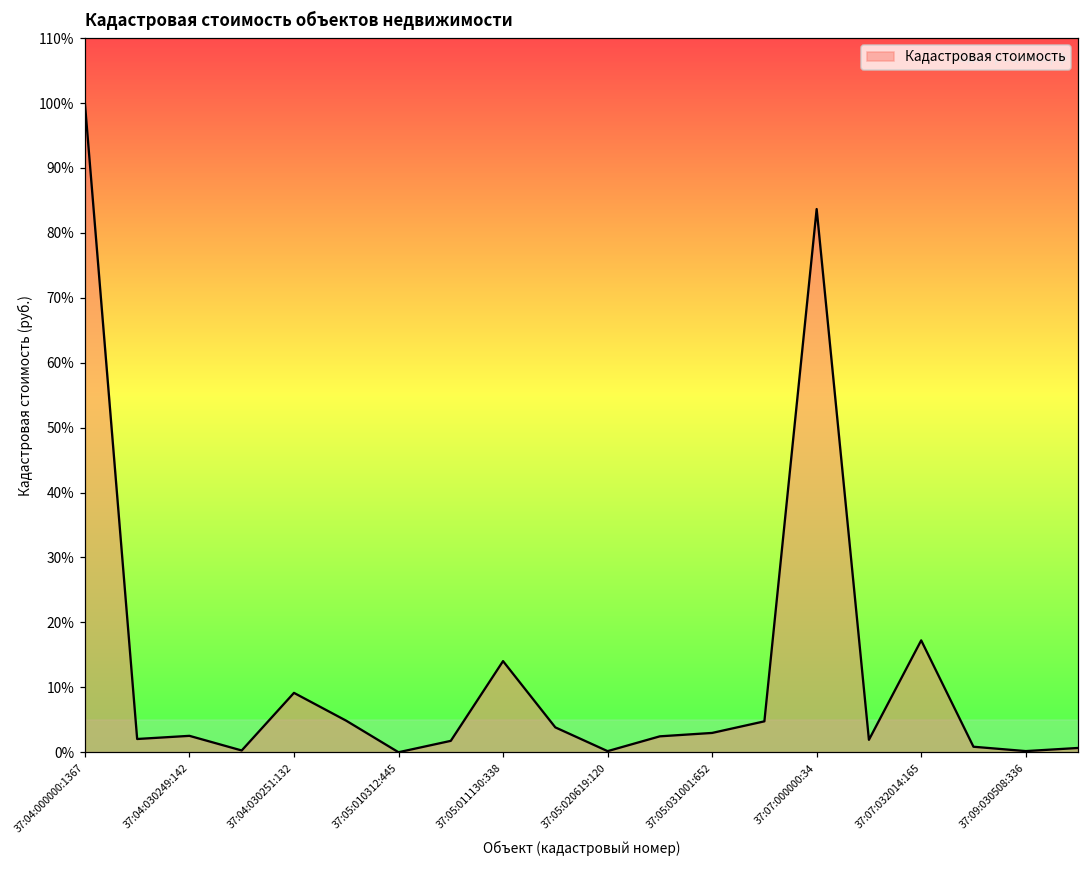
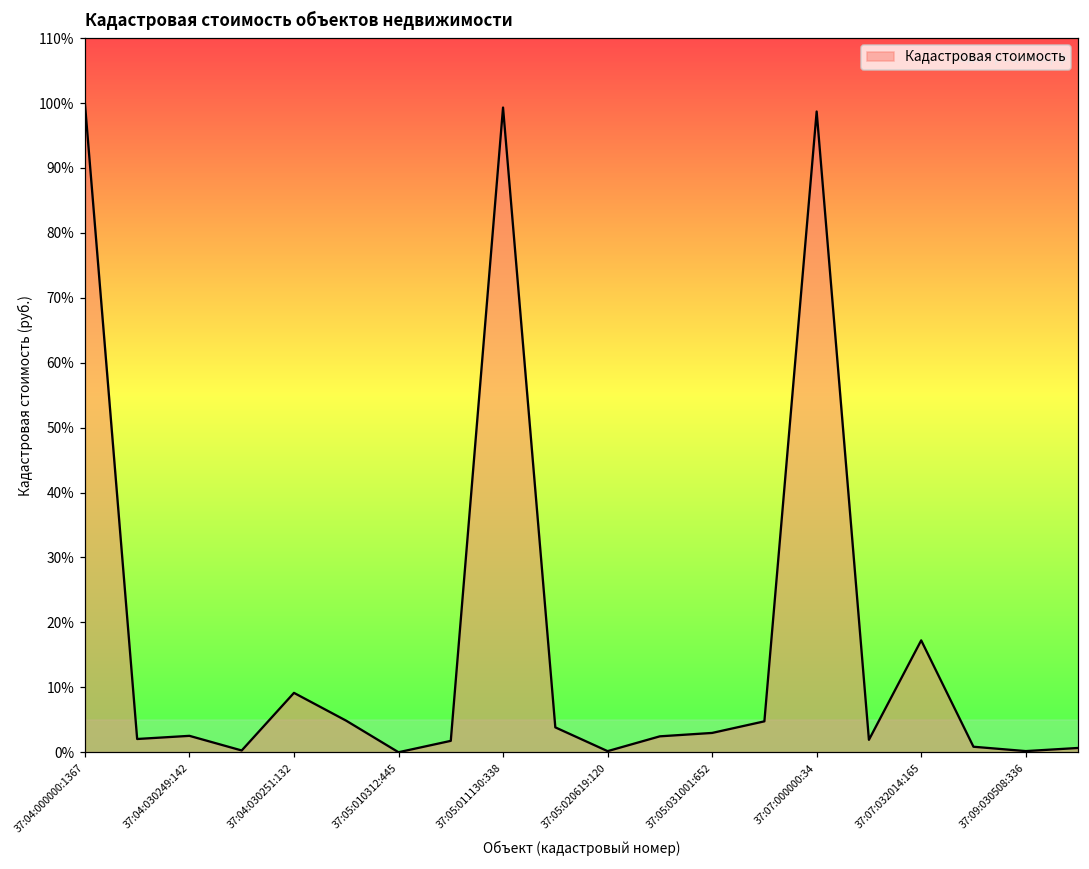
37:05:011130:338: 14% -> 99%
37:07:000000:34: 84% -> 99%
